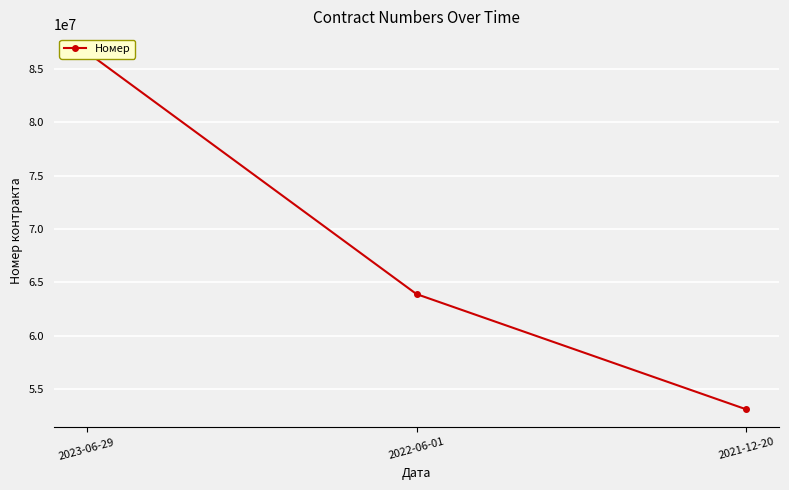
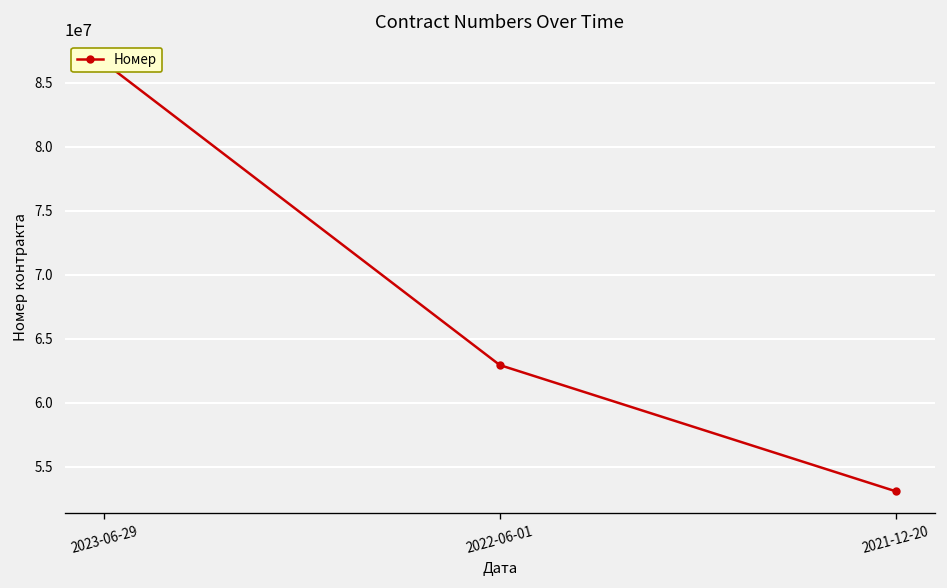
2022-06-01: 63900000 -> 62900000
